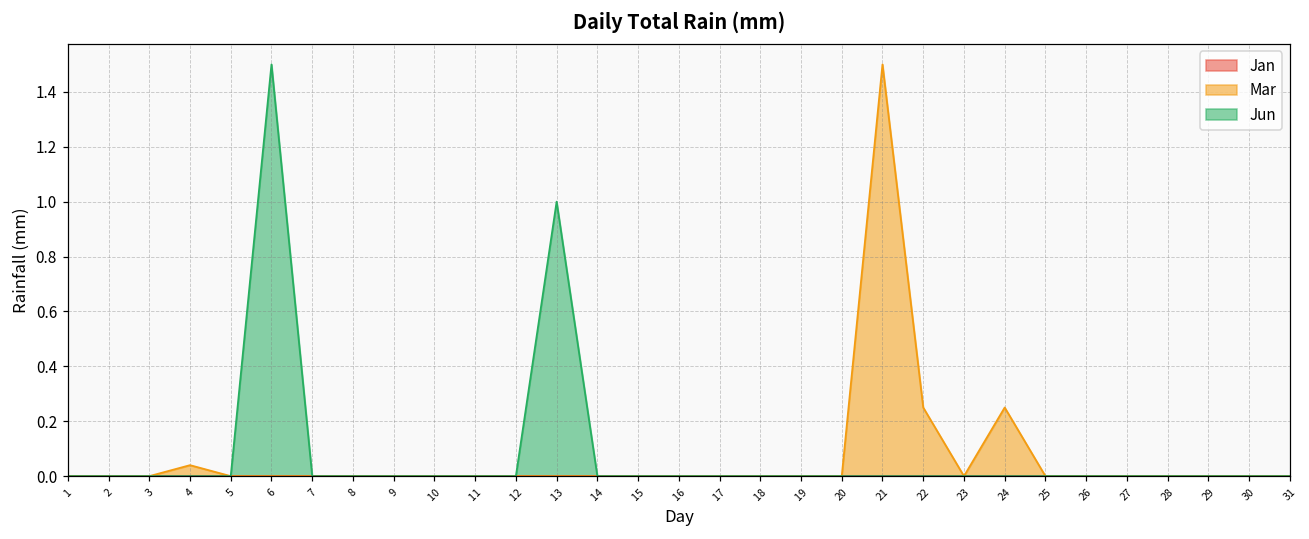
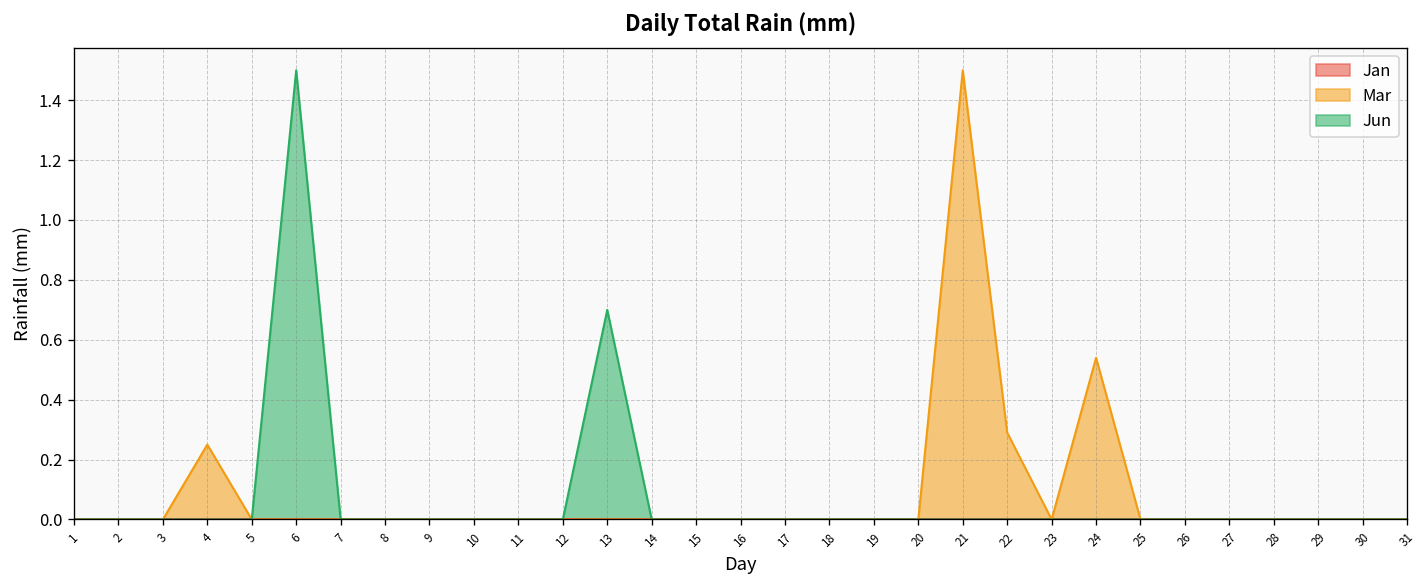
Mar, 4: 0.04 -> 0.25
Jun, 13: 1.0 -> 0.7
Mar, 22: 0.25 -> 0.29
Mar, 24: 0.25 -> 0.54
